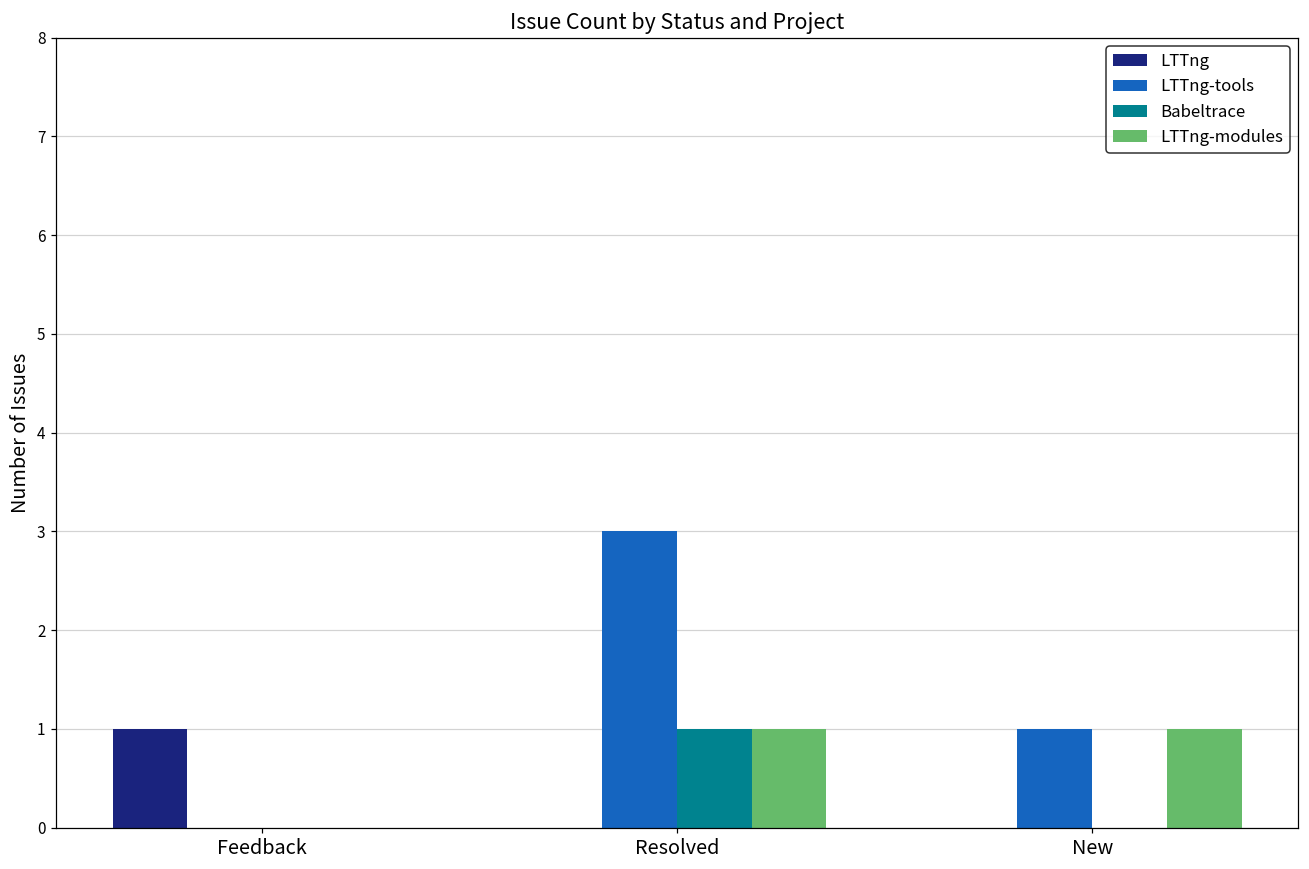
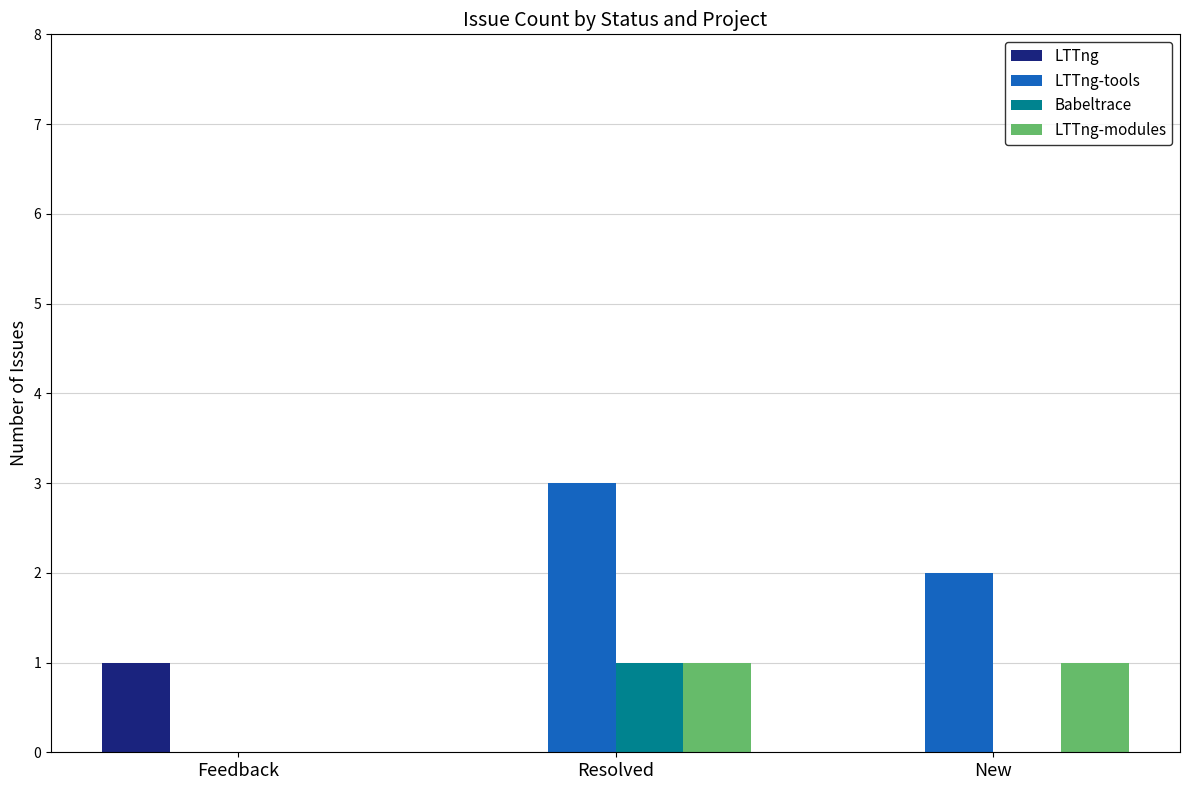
LTTng-tools, New: 1 -> 2
